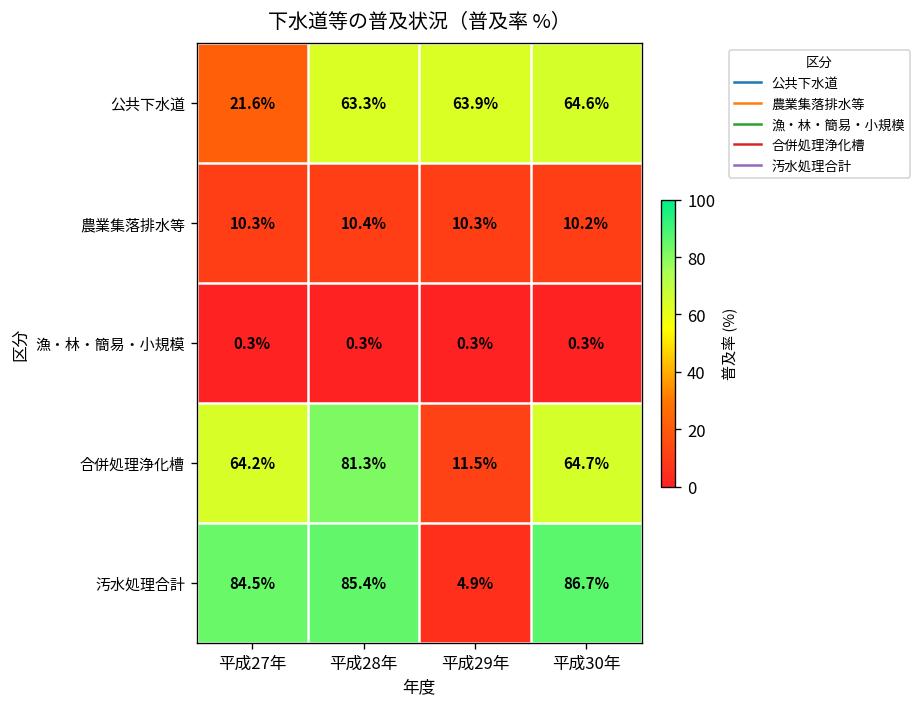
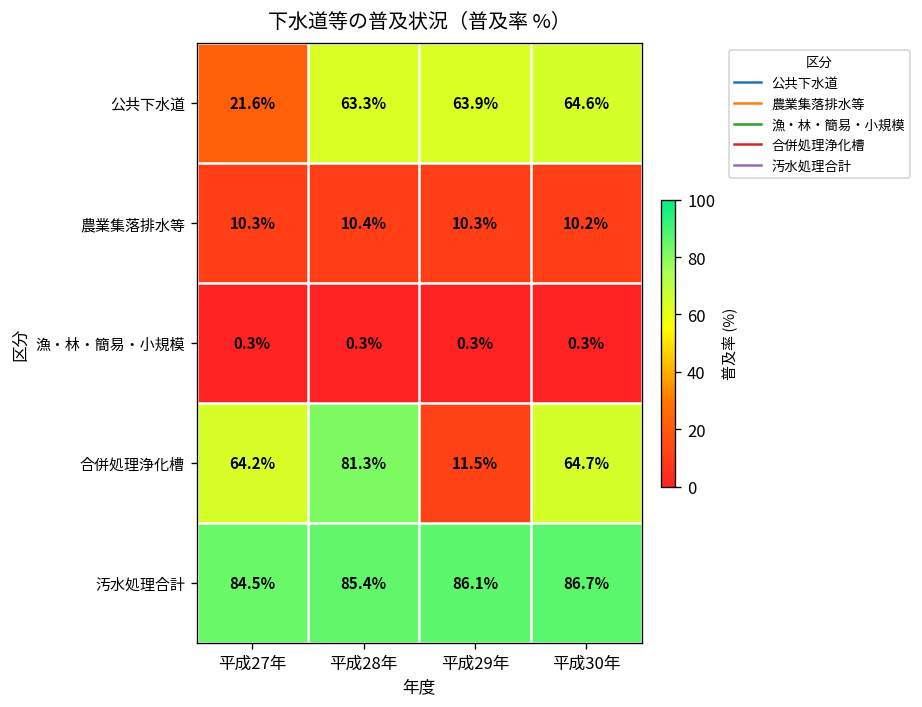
汚水処理合計, 平成29年: 4.9% -> 86.1%
